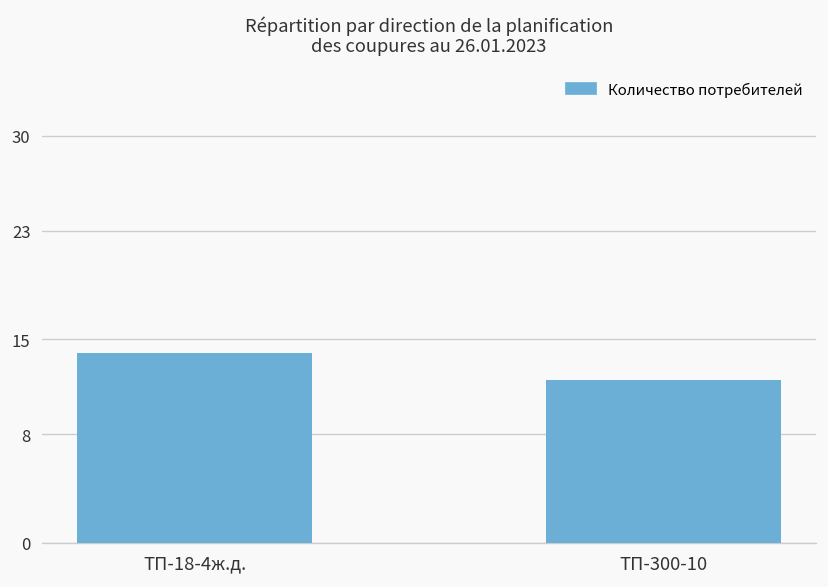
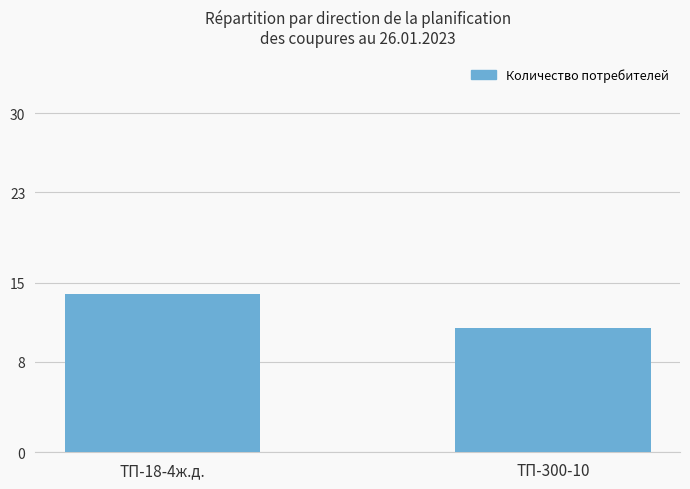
ТП-300-10: 12 -> 11
